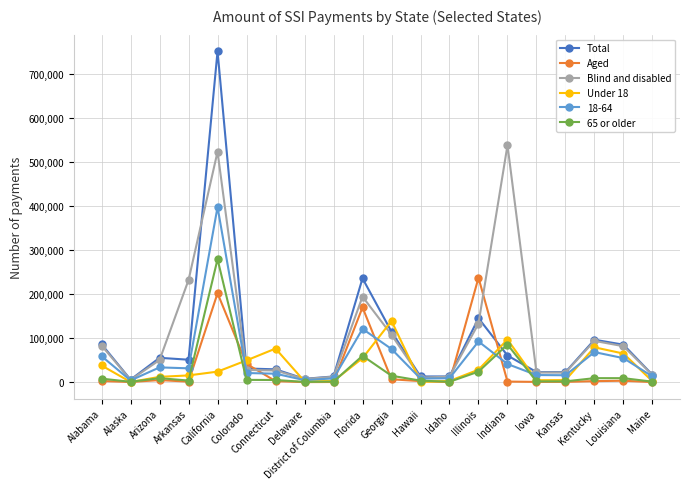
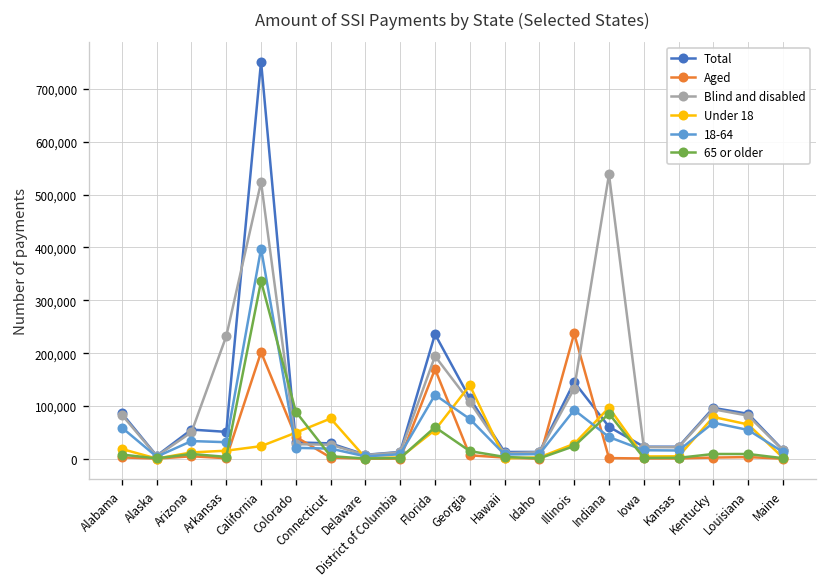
Under 18, Alabama: 40,000 -> 20,000
65 or older, California: 280,000 -> 340,000
65 or older, Colorado: 10,000 -> 90,000
